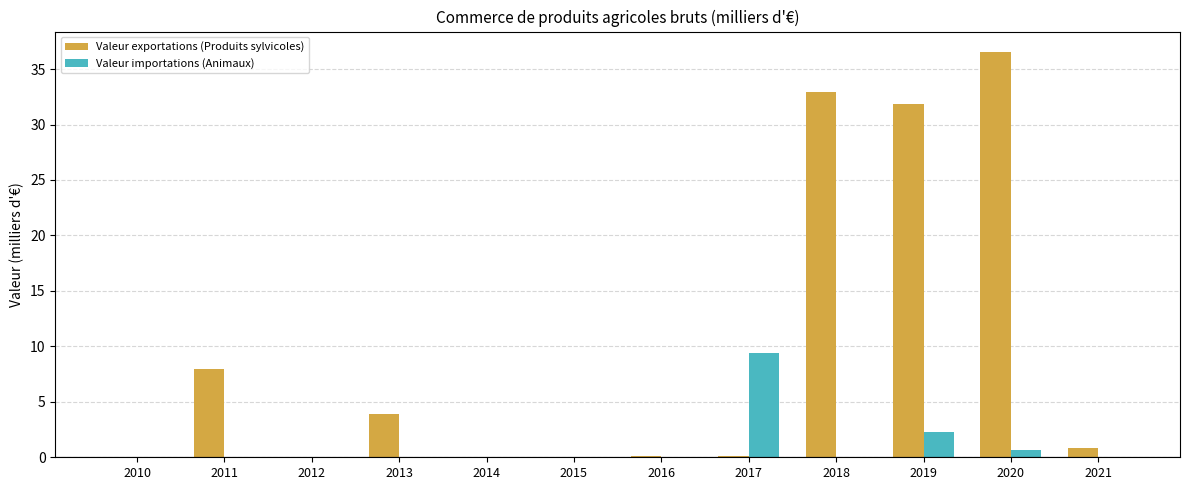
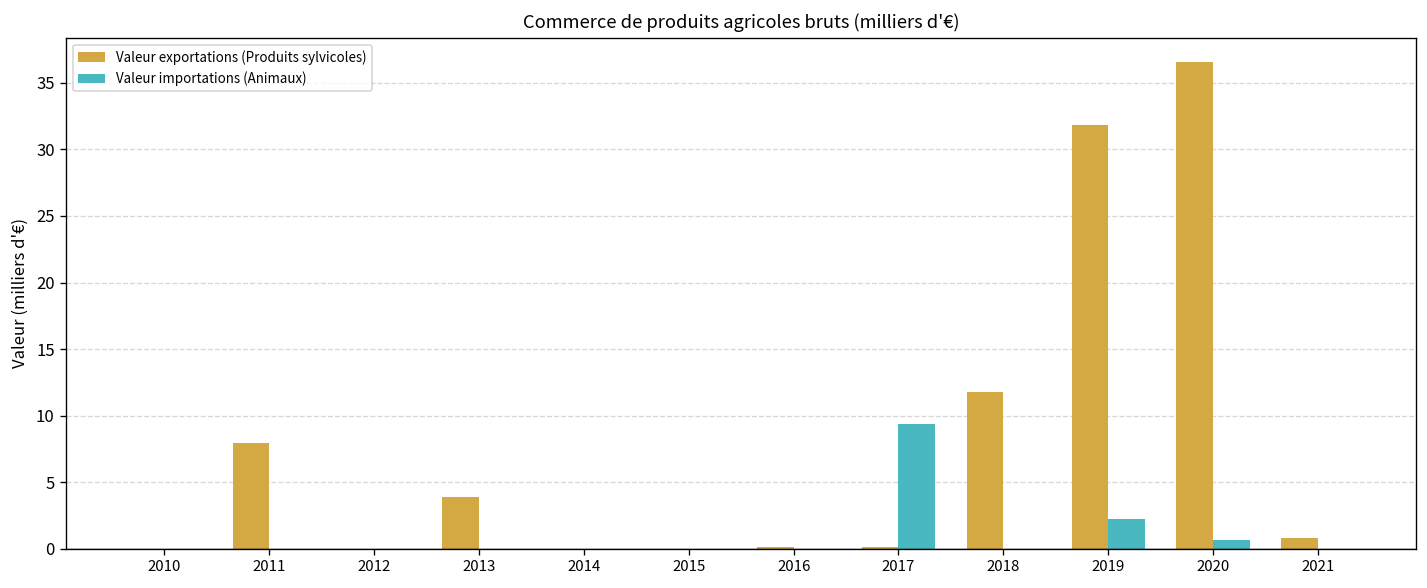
Valeur exportations (Produits sylvicoles), 2018: 33.0 -> 11.8
